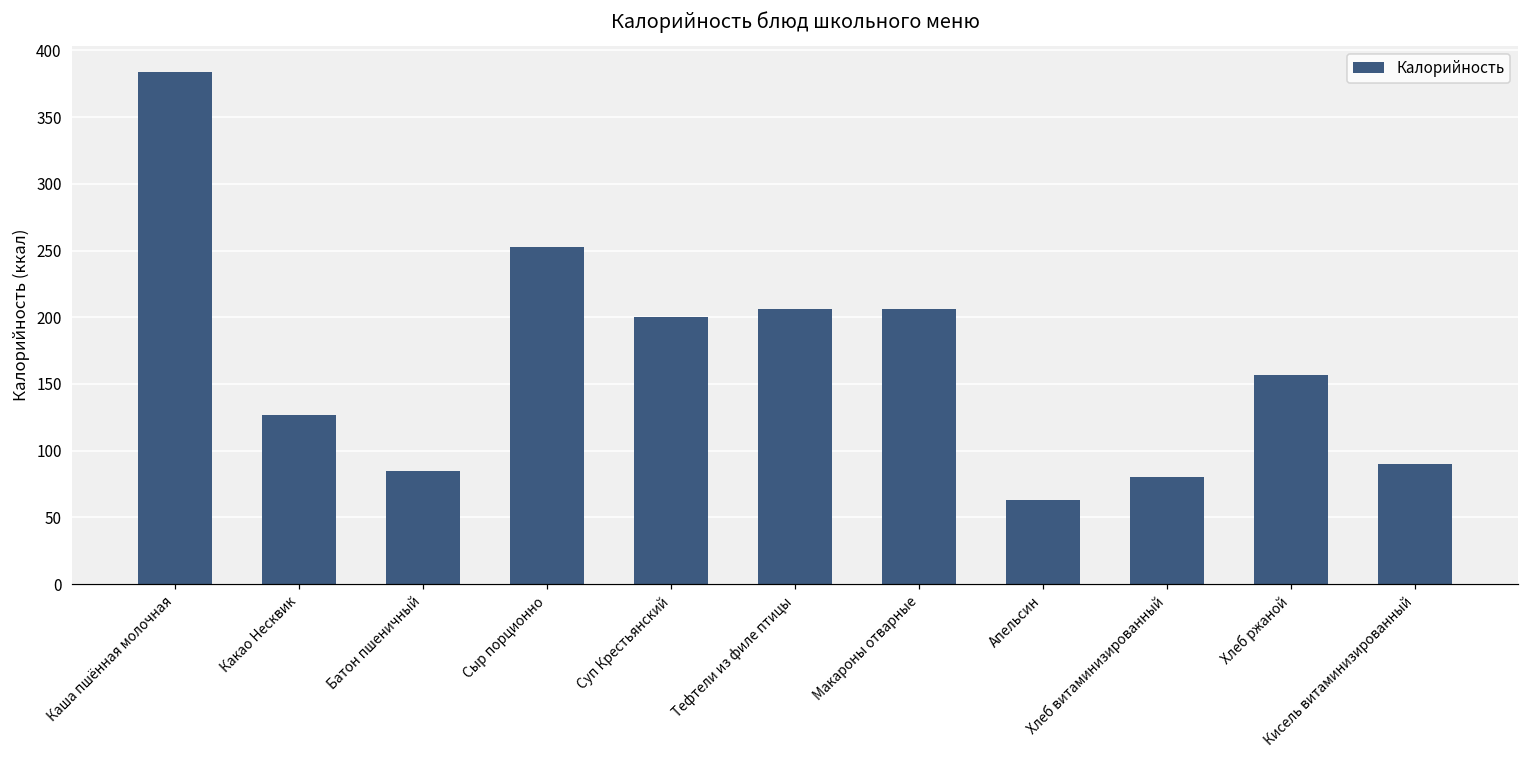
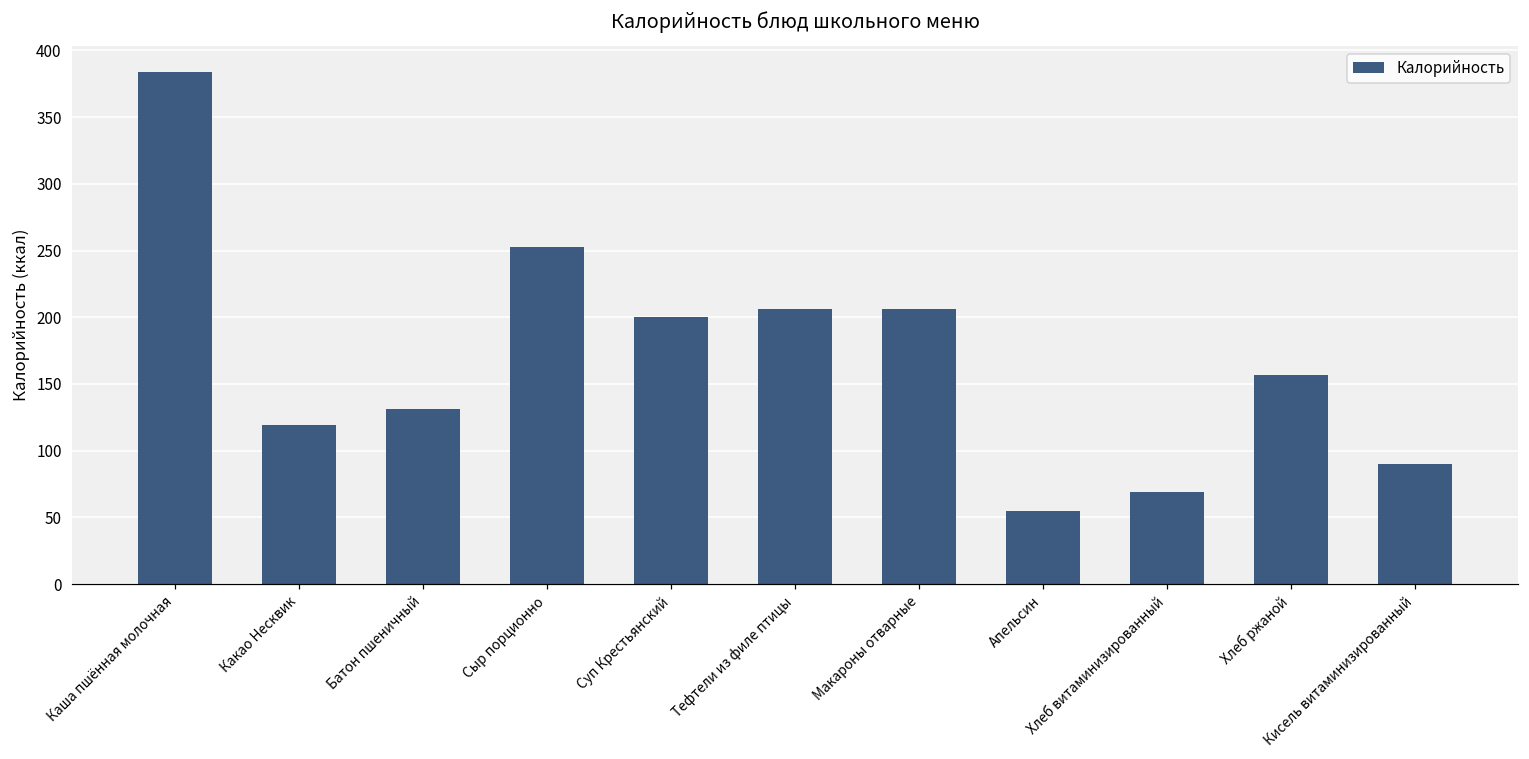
Какао Несквик: 127 -> 119
Батон пшеничный: 85 -> 131
Апельсин: 63 -> 55
Хлеб витаминизированный: 80 -> 69
